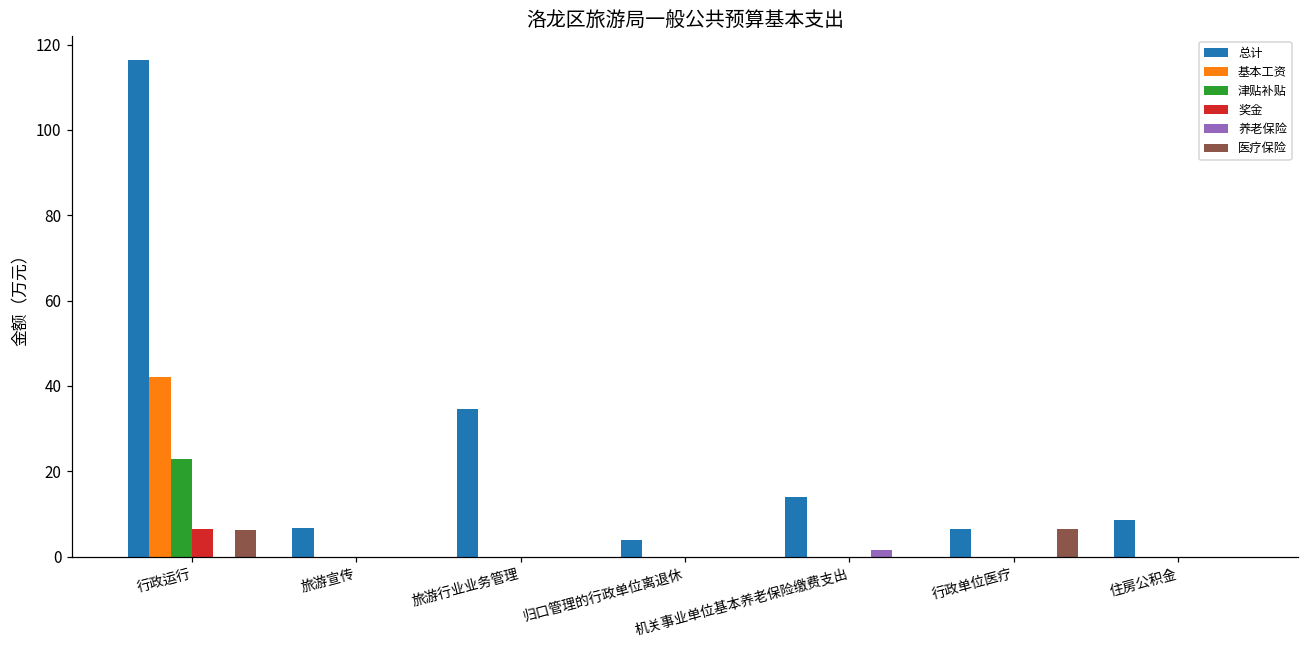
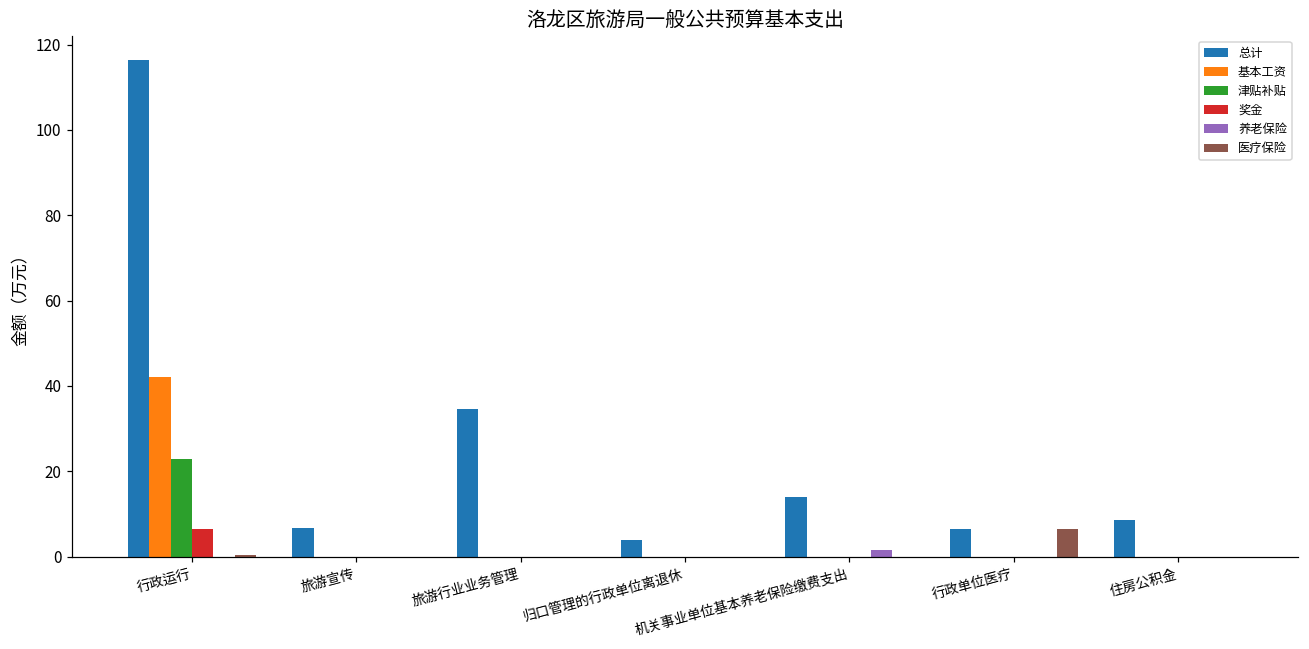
医疗保险, 行政运行: 6 -> 0
